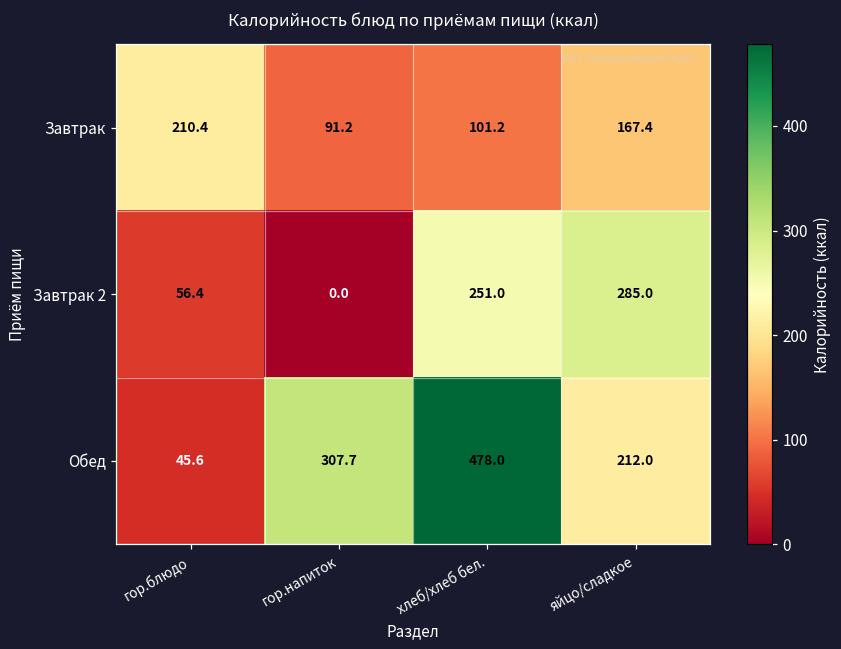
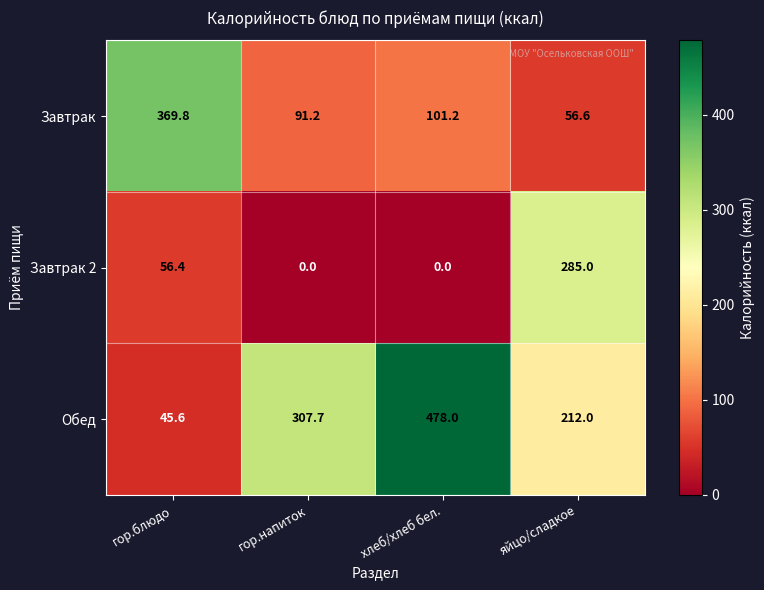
Завтрак, гор.блюдо: 210.4 -> 369.8
Завтрак, яйцо/сладкое: 167.4 -> 56.6
Завтрак 2, хлеб/хлеб бел.: 251.0 -> 0.0
